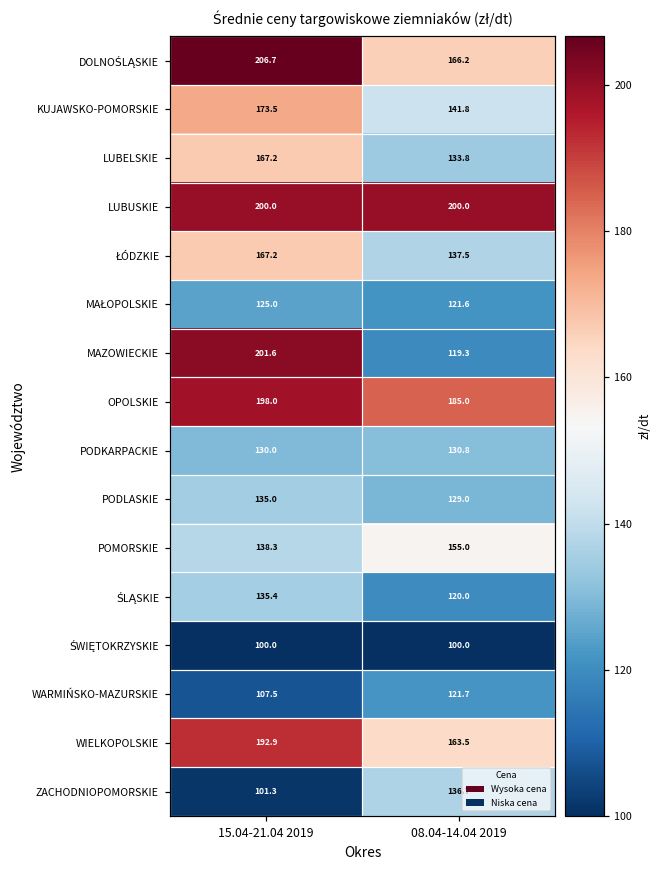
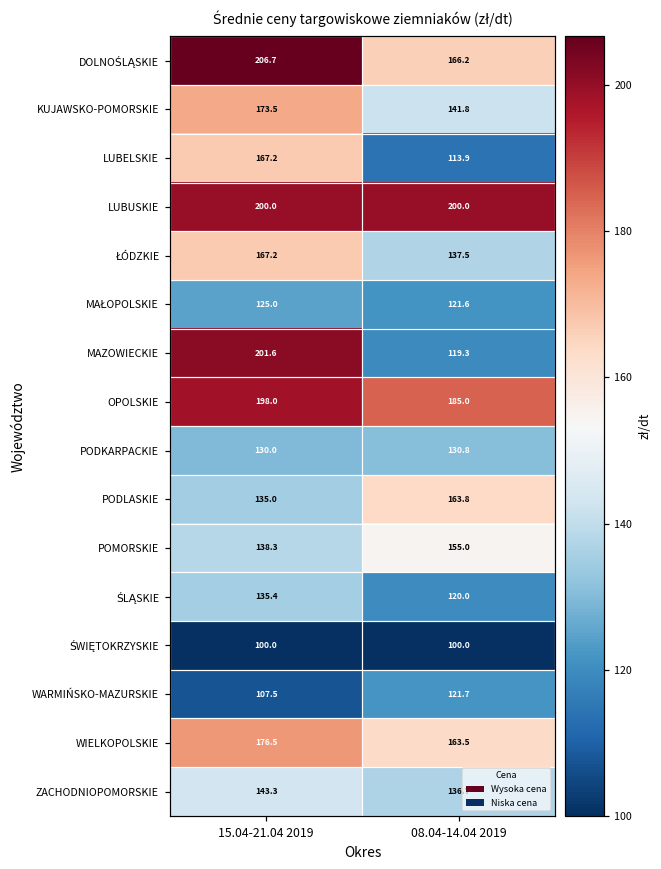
LUBELSKIE, 08.04-14.04 2019: 133.8 -> 113.9
PODLASKIE, 08.04-14.04 2019: 129.0 -> 163.8
WIELKOPOLSKIE, 15.04-21.04 2019: 192.9 -> 176.5
ZACHODNIOPOMORSKIE, 15.04-21.04 2019: 101.3 -> 143.3
